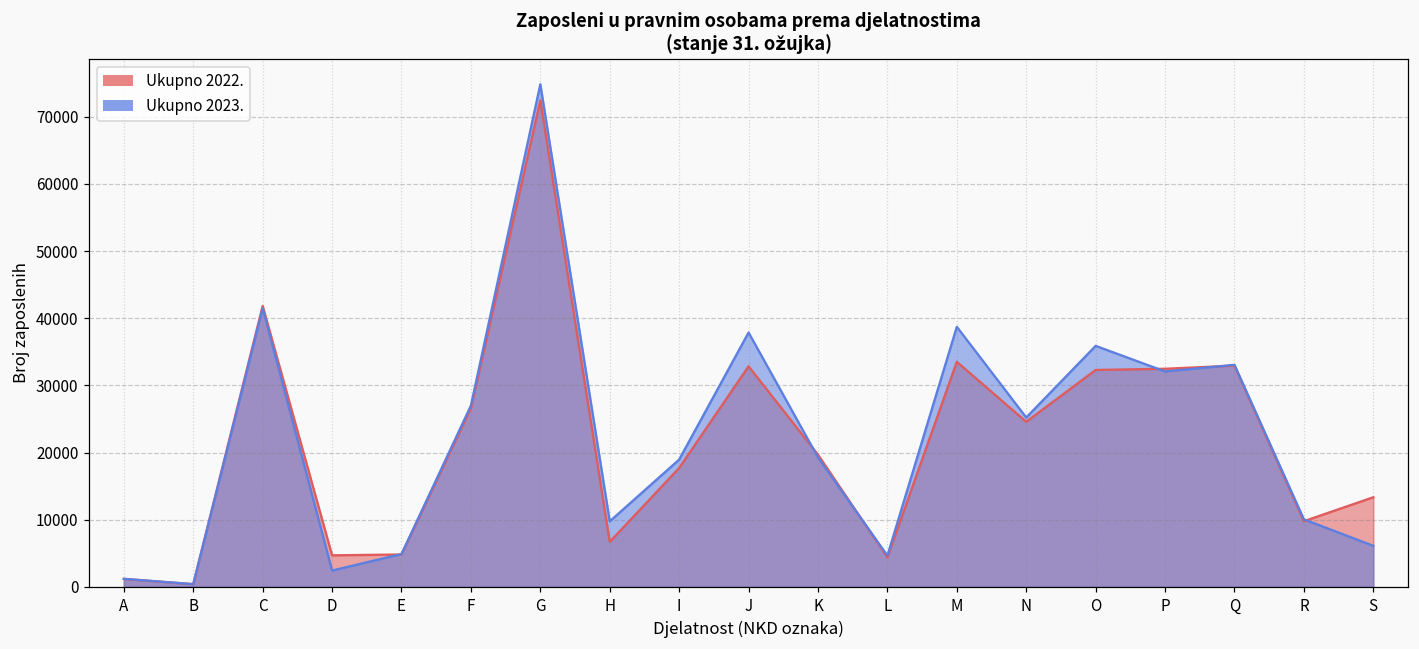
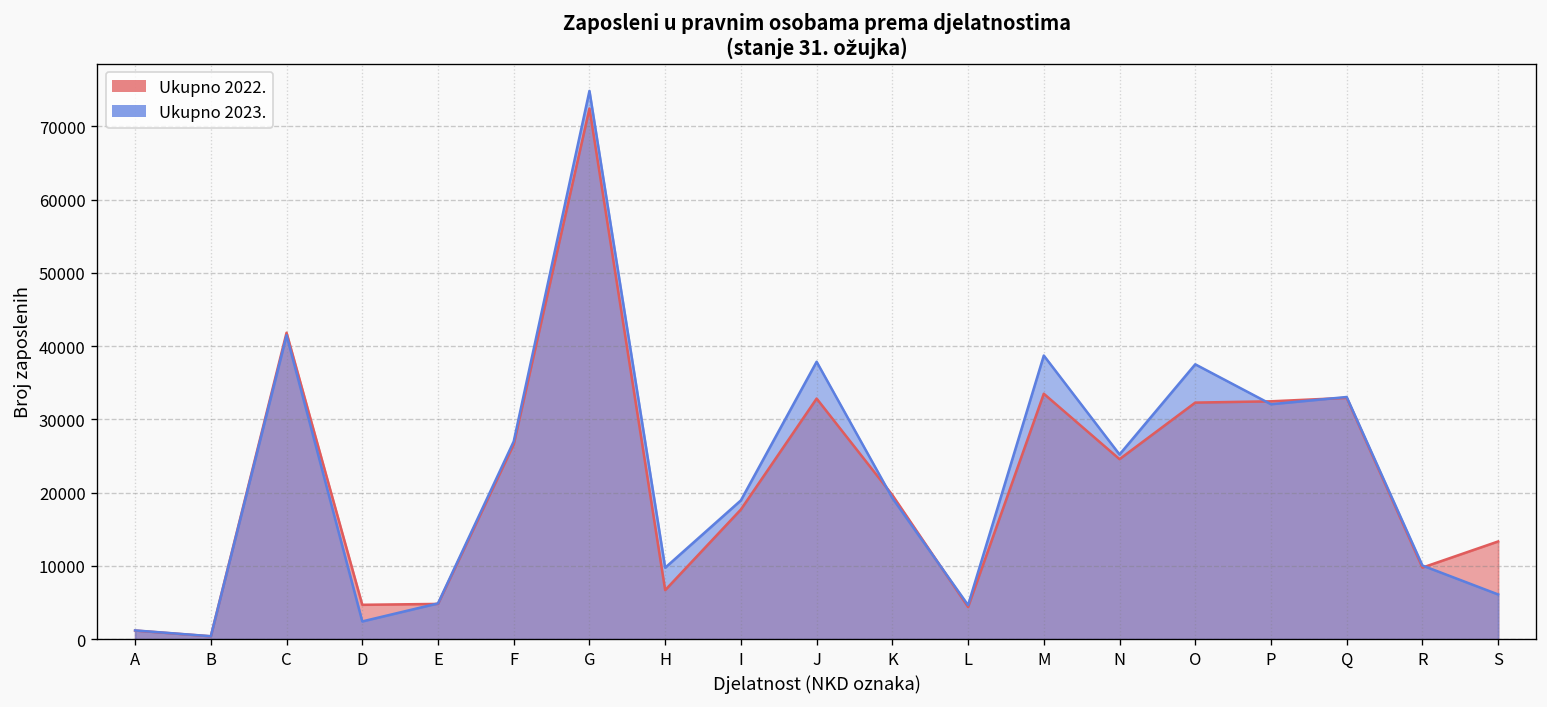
Ukupno 2023., O: 36000 -> 38000
